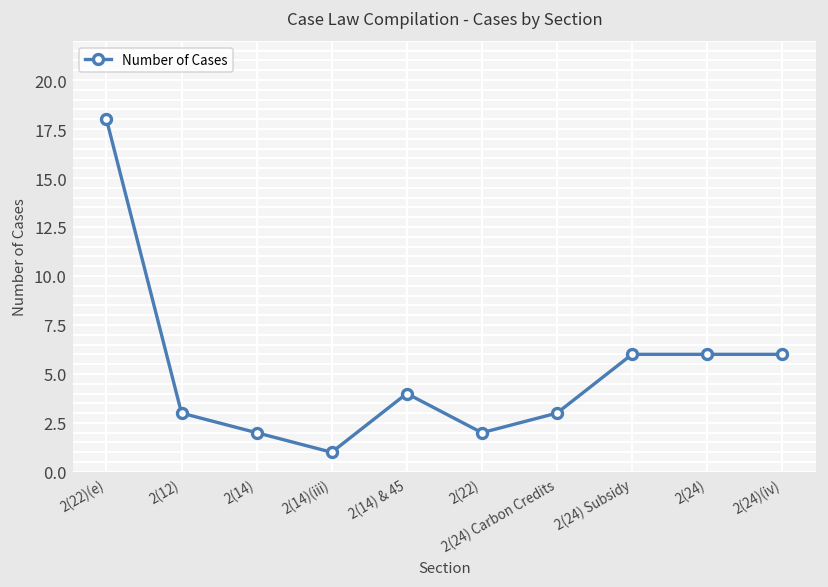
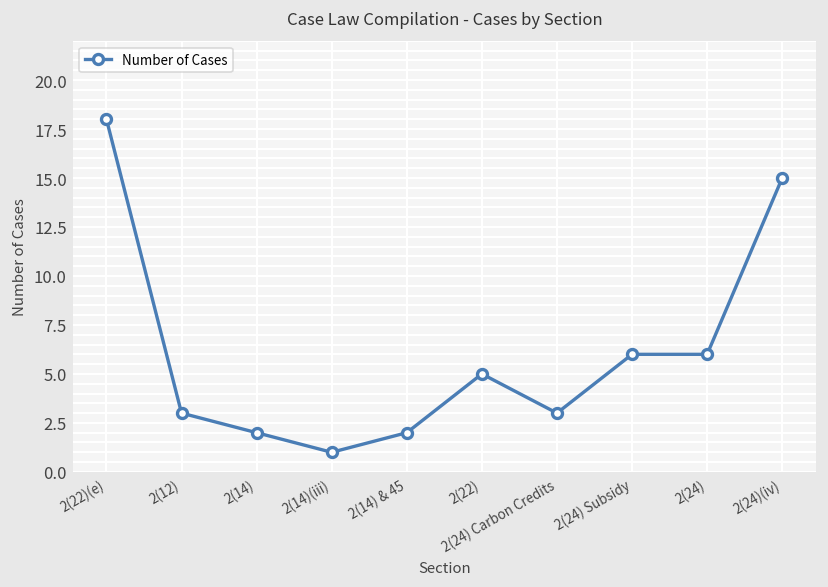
2(14) & 45: 4 -> 2
2(22): 2 -> 5
2(24)(iv): 6 -> 15
